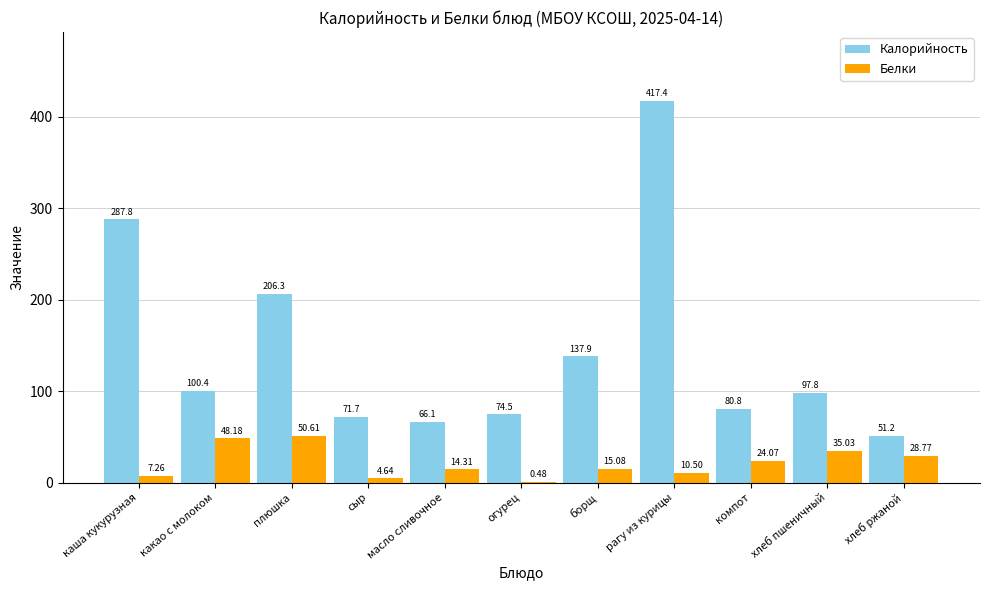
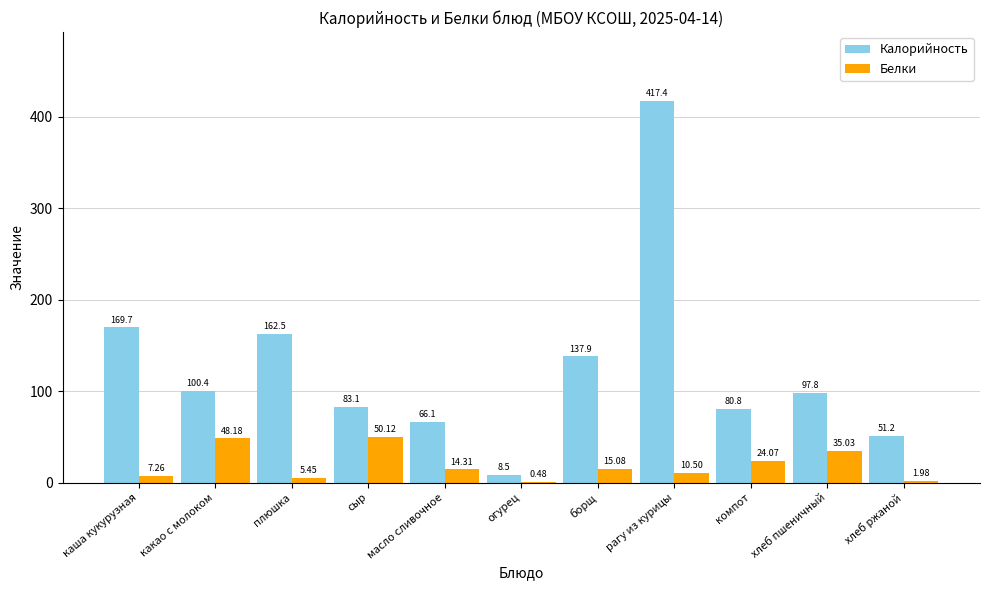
Калорийность, каша кукурузная: 287.8 -> 169.7
Калорийность, плюшка: 206.3 -> 162.5
Белки, плюшка: 50.61 -> 5.45
Калорийность, сыр: 71.7 -> 83.1
Белки, сыр: 4.64 -> 50.12
Калорийность, огурец: 74.5 -> 8.5
Белки, хлеб ржаной: 28.77 -> 1.98
